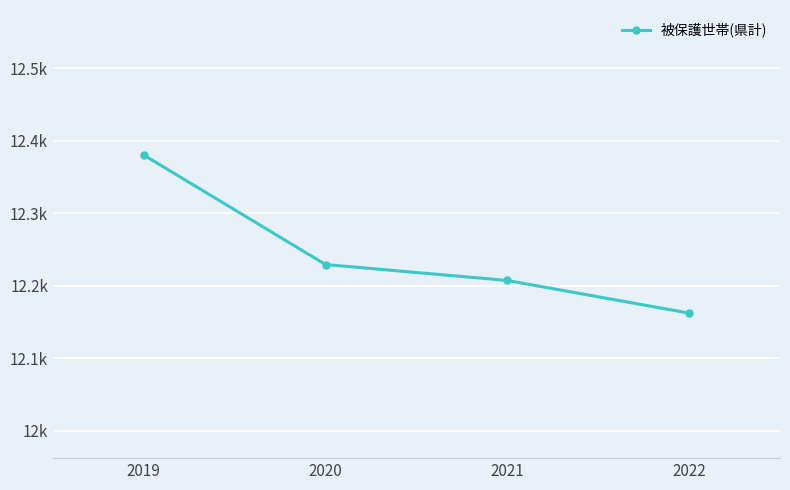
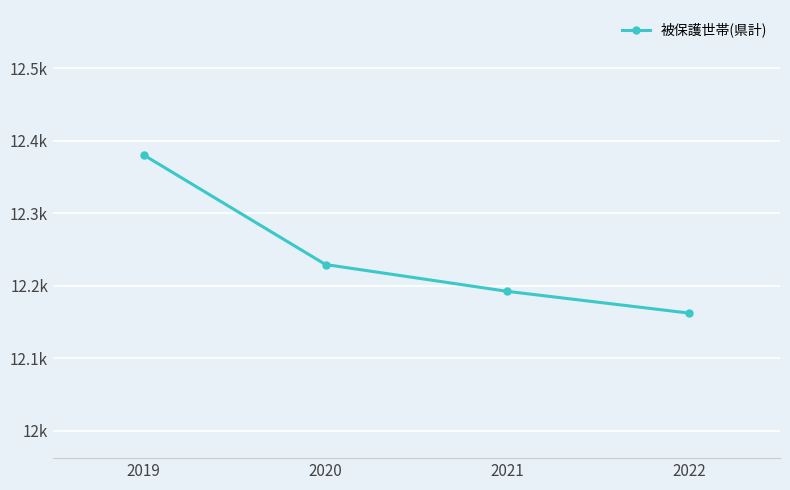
2021: 12210 -> 12190
